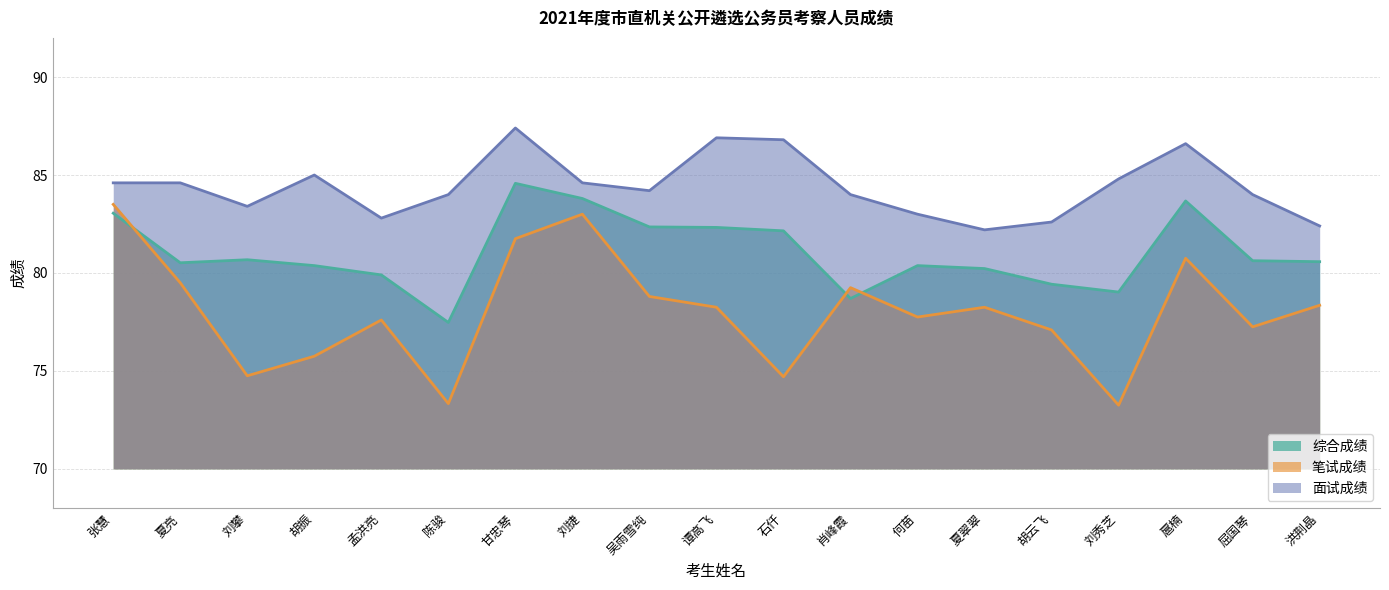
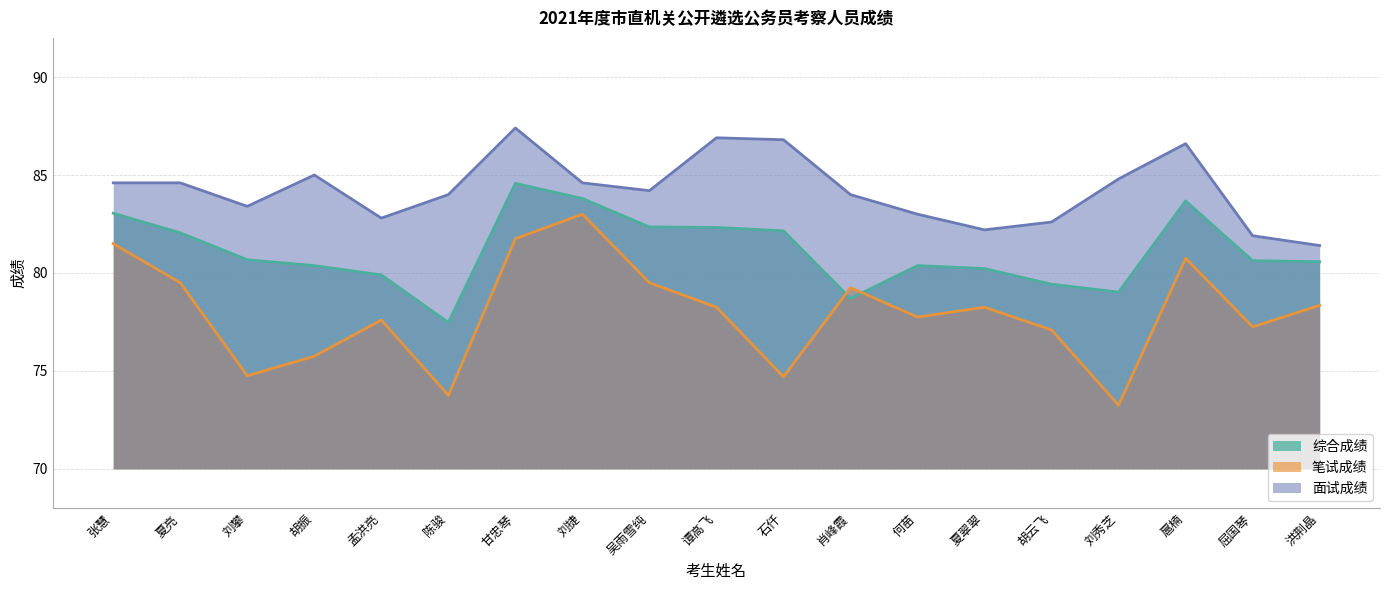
笔试成绩, 张慧: 83.5 -> 81.5
综合成绩, 夏亮: 80.5 -> 82.1
笔试成绩, 陈骏: 73.3 -> 73.8
笔试成绩, 吴雨雪纯: 78.8 -> 79.5
面试成绩, 屈国琴: 84.0 -> 81.9
面试成绩, 洪荆晶: 82.4 -> 81.4
